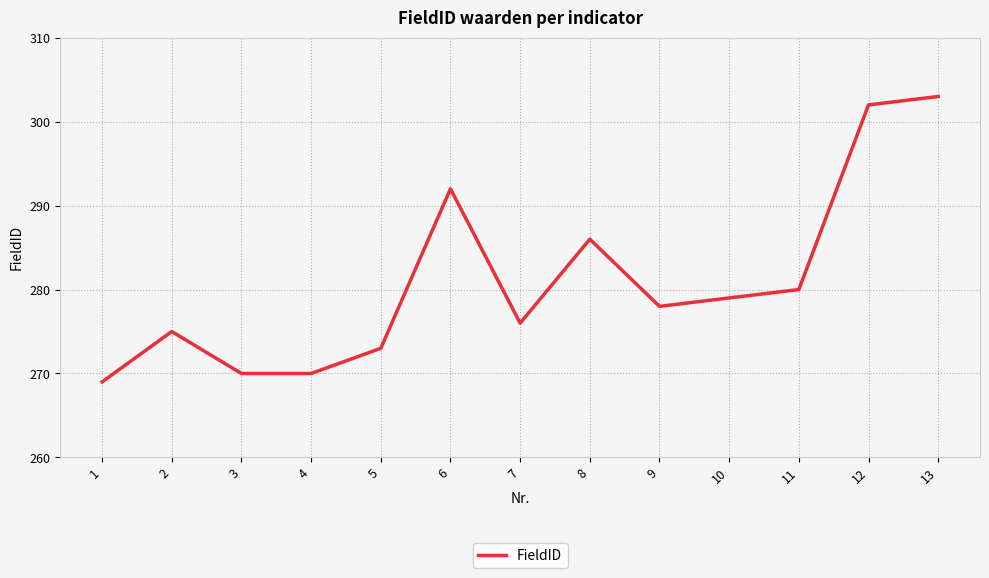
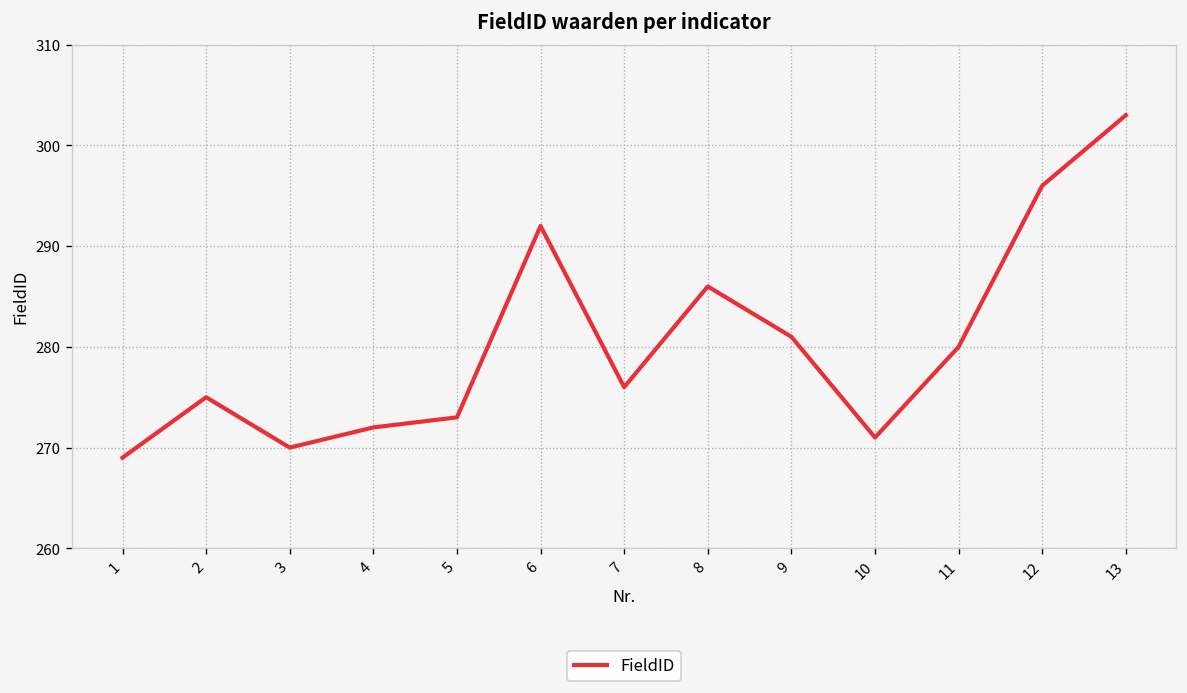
4: 270 -> 272
9: 278 -> 281
10: 279 -> 271
12: 302 -> 296
